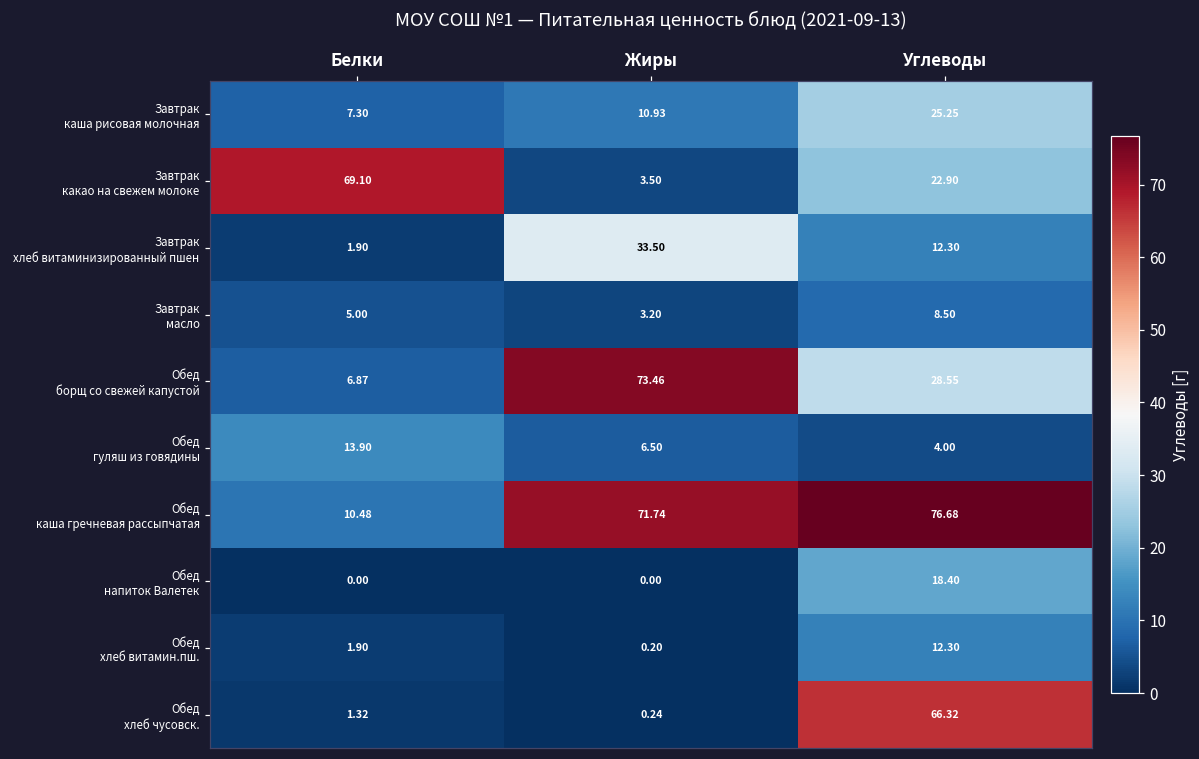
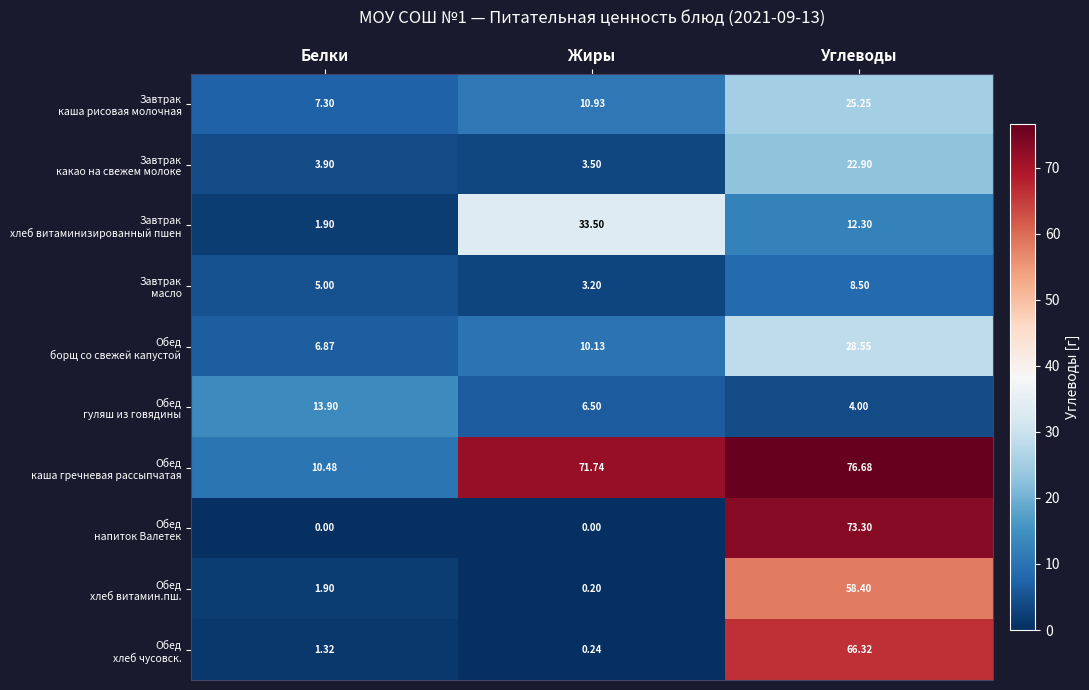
Завтрак какао на свежем молоке, Белки: 69.10 -> 3.90
Обед борщ со свежей капустой, Жиры: 73.46 -> 10.13
Обед напиток Валетек, Углеводы: 18.40 -> 73.30
Обед хлеб витамин.пш., Углеводы: 12.30 -> 58.40
